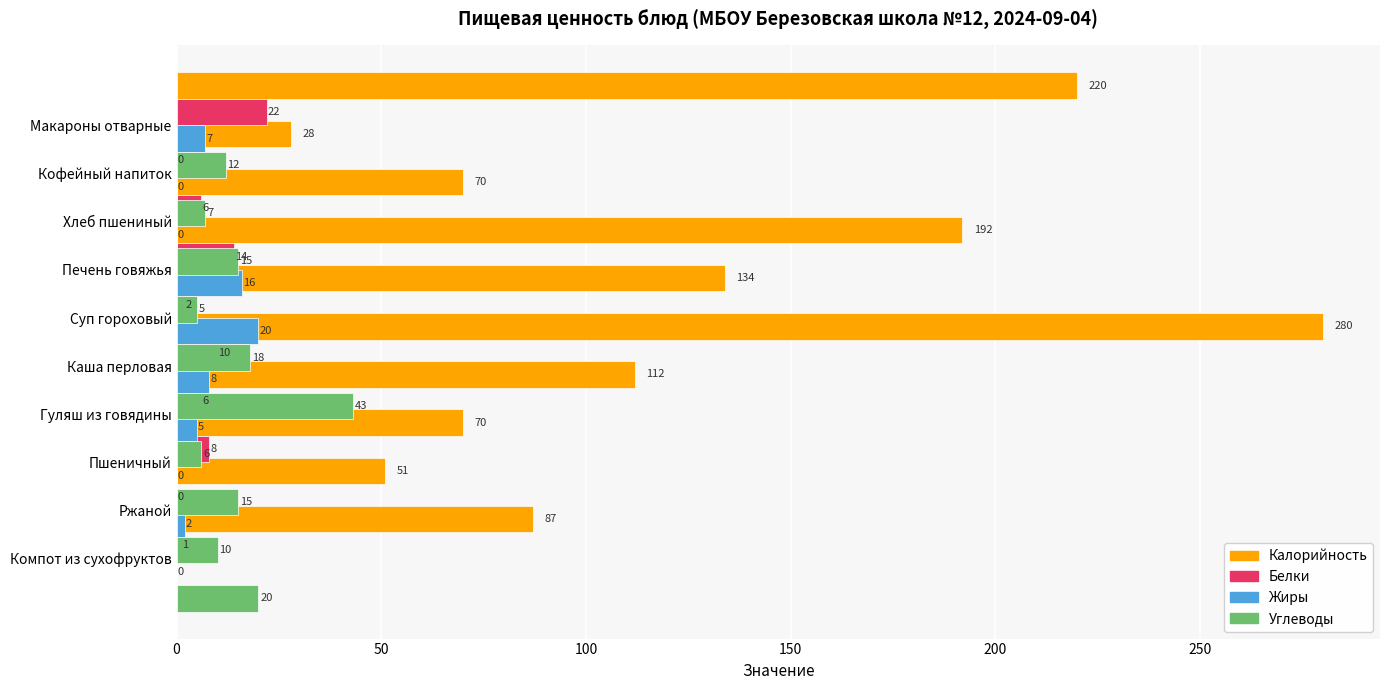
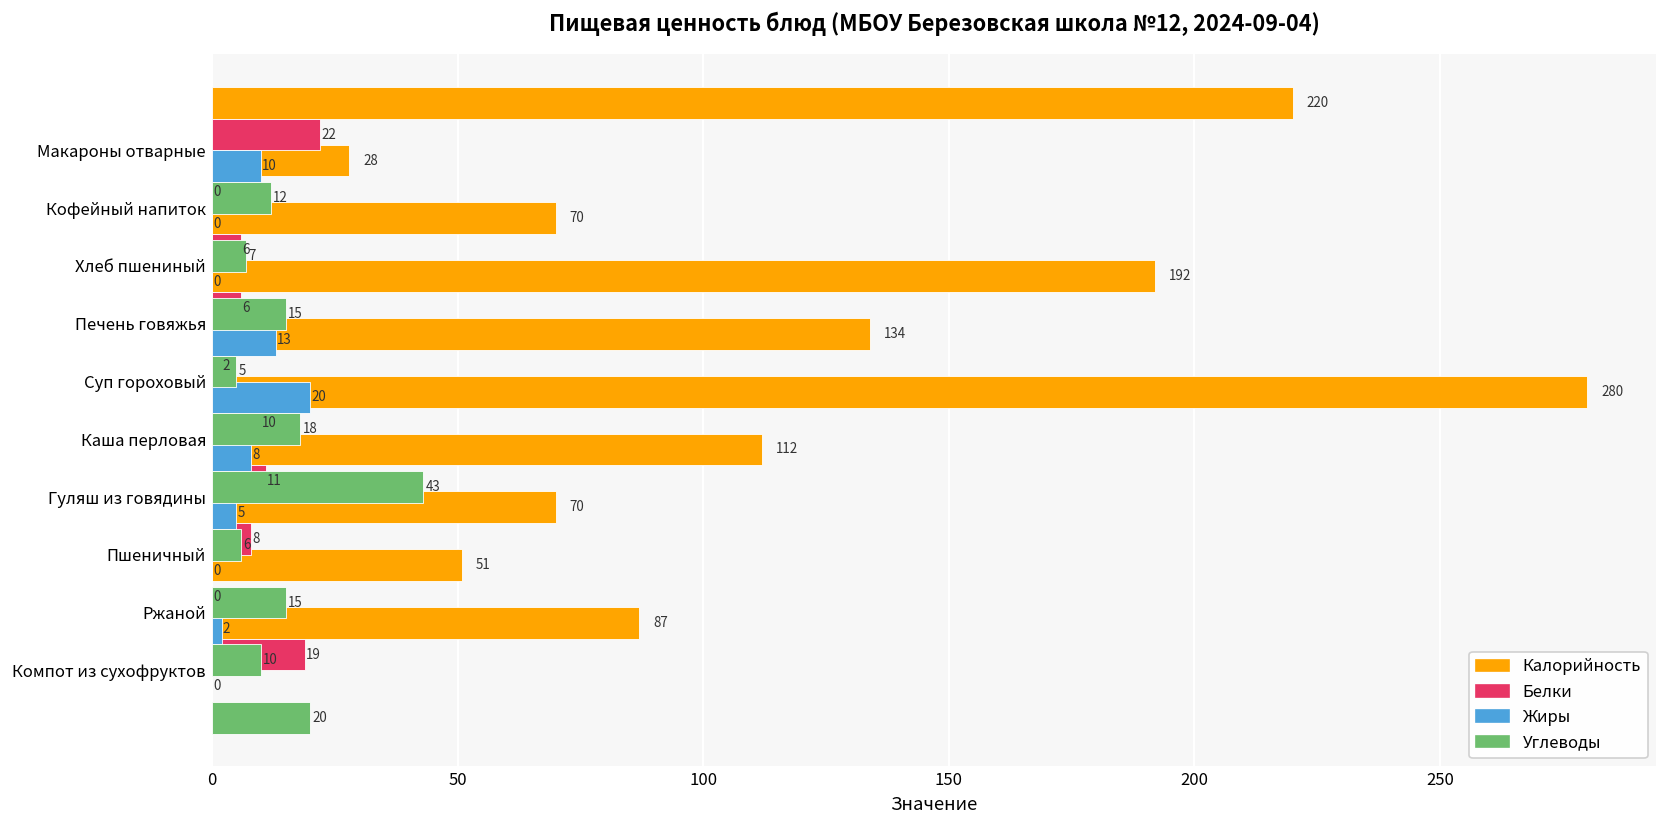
Жиры, Макароны отварные: 7 -> 10
Белки, Печень говяжья: 14 -> 6
Жиры, Печень говяжья: 16 -> 13
Белки, Гуляш из говядины: 6 -> 11
Белки, Компот из сухофруктов: 1 -> 19
